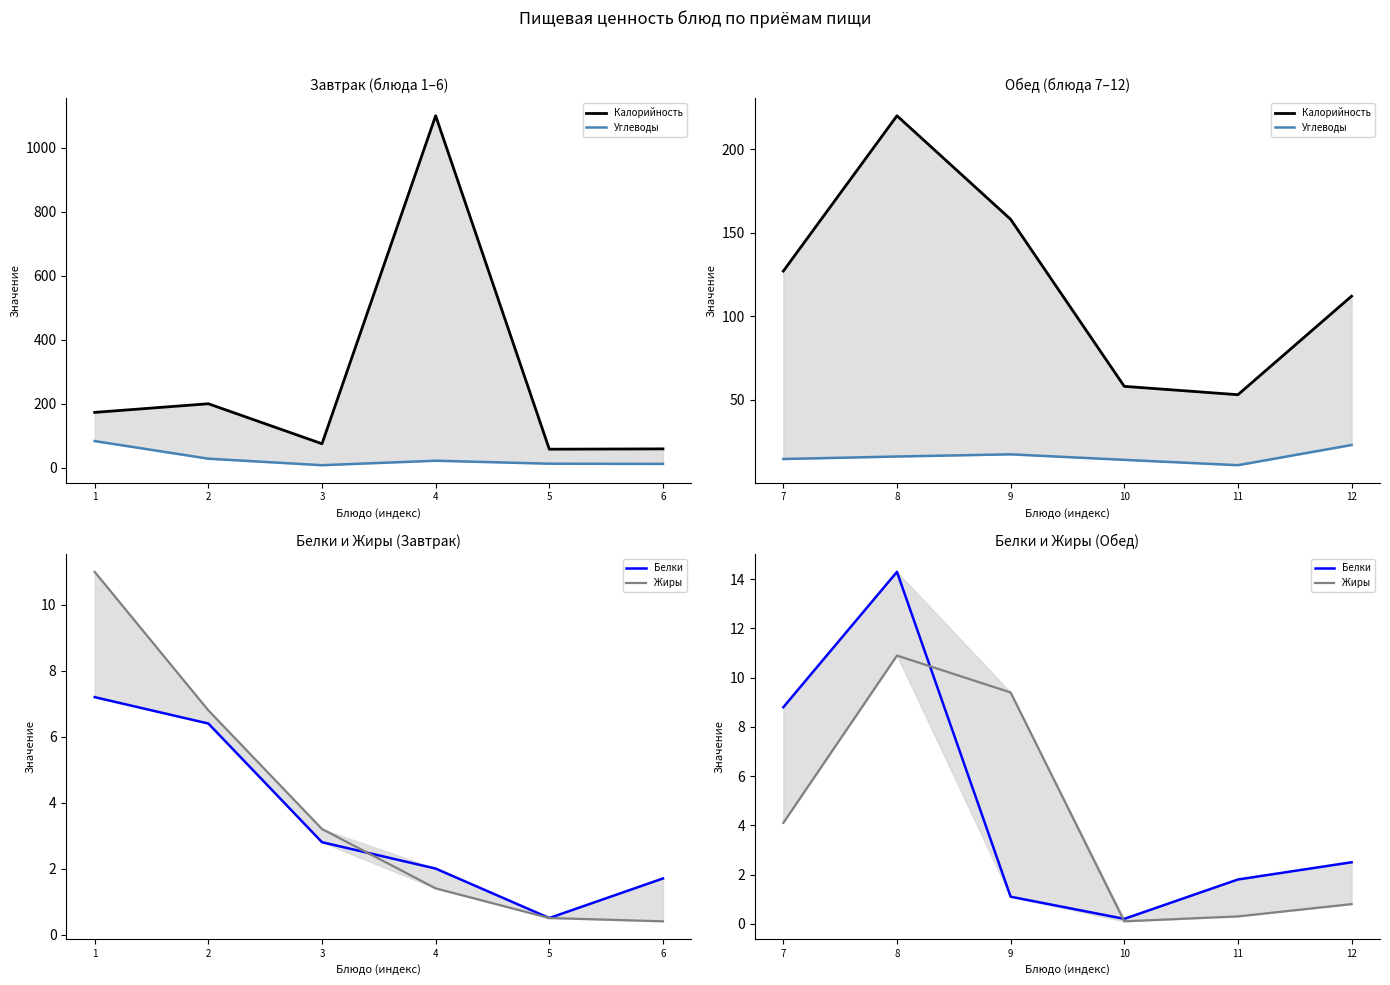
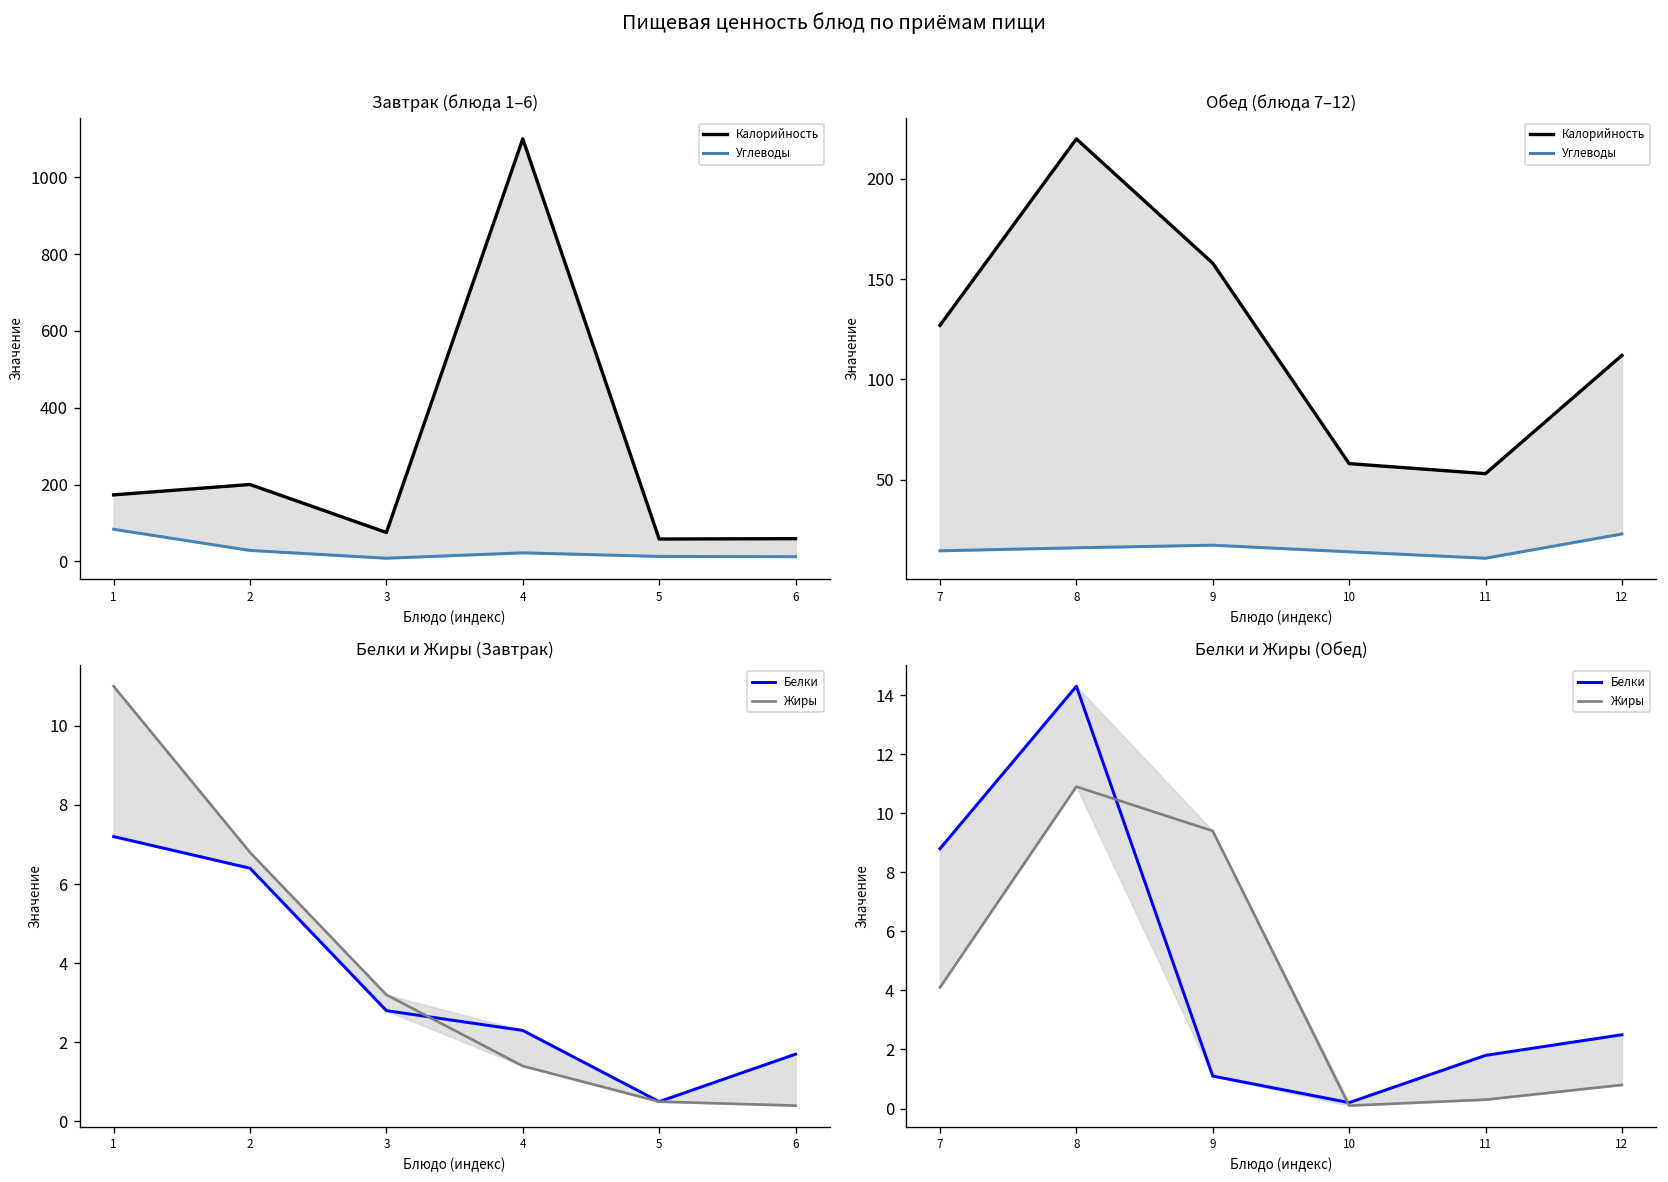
Белки и Жиры (Завтрак), Белки, 4: 2.0 -> 2.3
